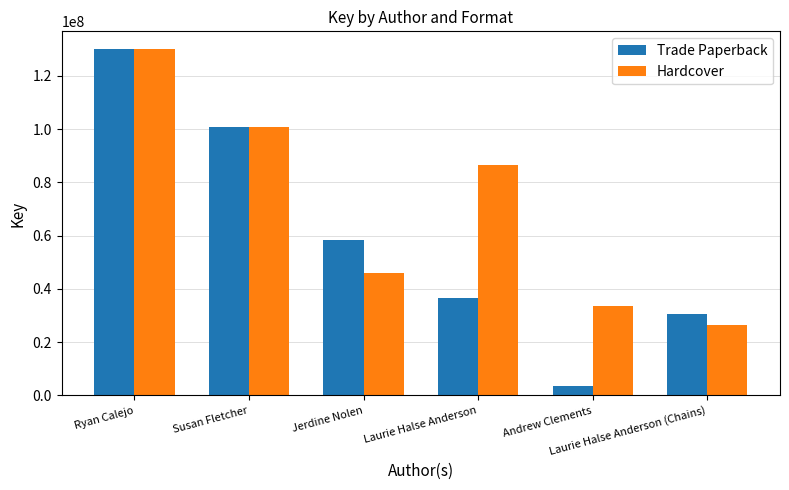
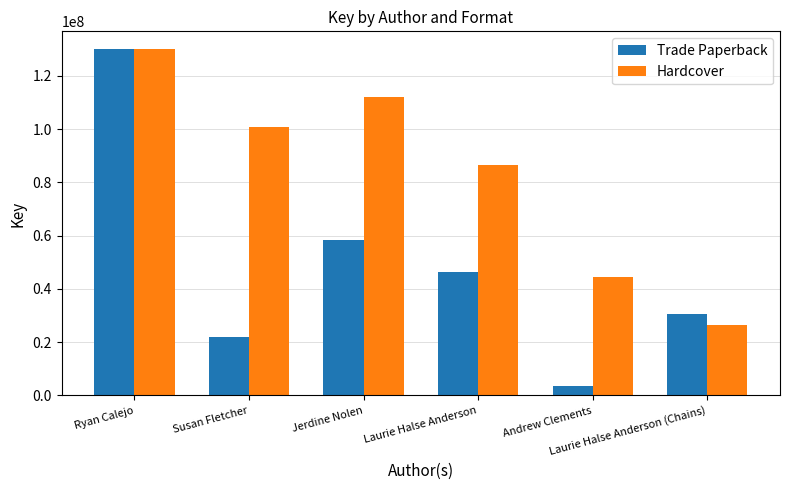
Trade Paperback, Susan Fletcher: 101000000 -> 22000000
Hardcover, Jerdine Nolen: 46000000 -> 112000000
Trade Paperback, Laurie Halse Anderson: 37000000 -> 47000000
Hardcover, Andrew Clements: 34000000 -> 44000000
